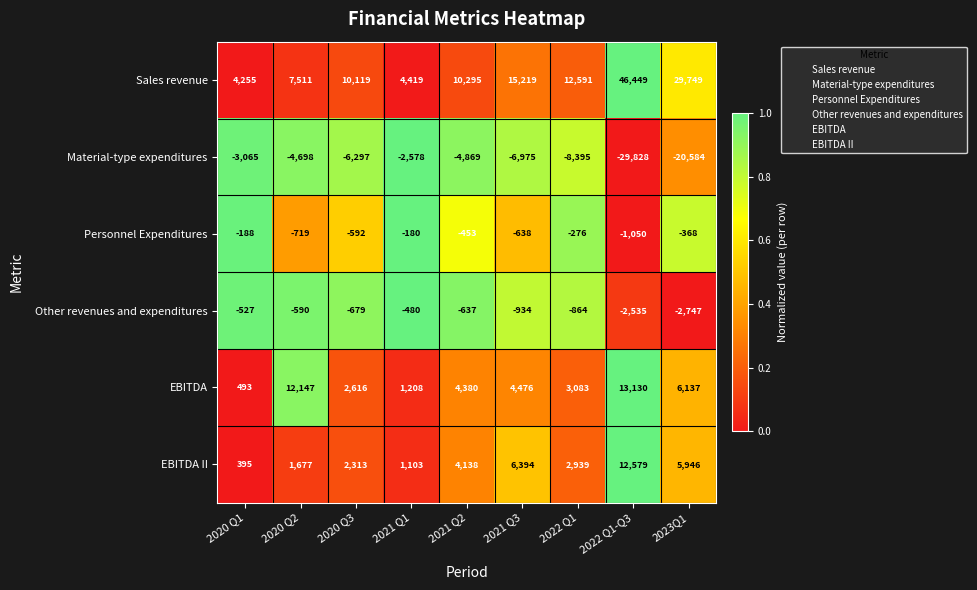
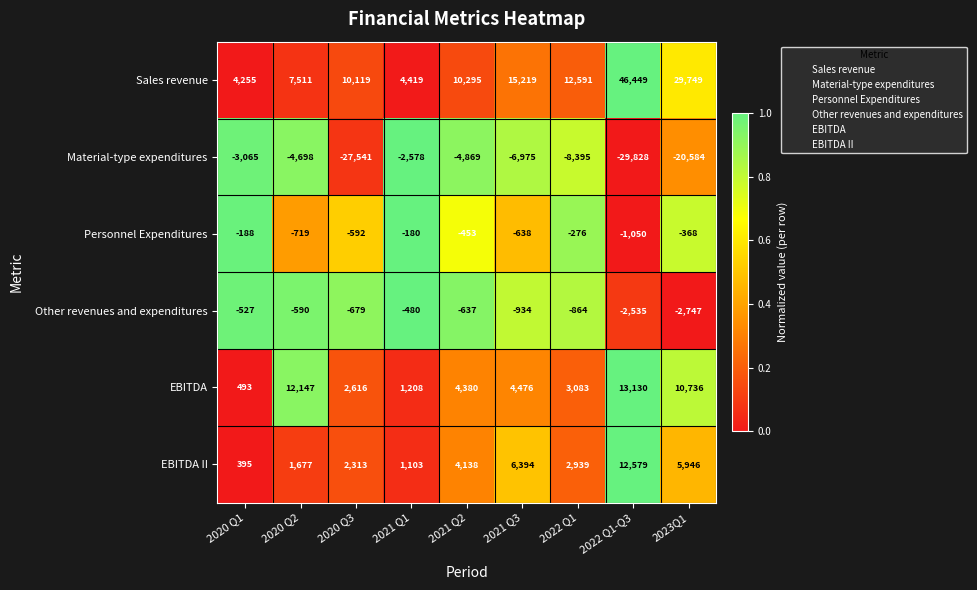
Material-type expenditures, 2020 Q3: -6,297 -> -27,541
EBITDA, 2023Q1: 6,137 -> 10,736
